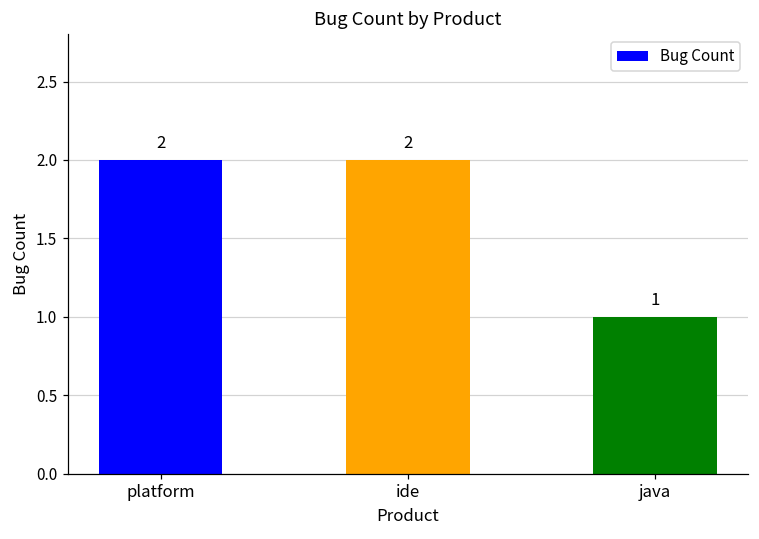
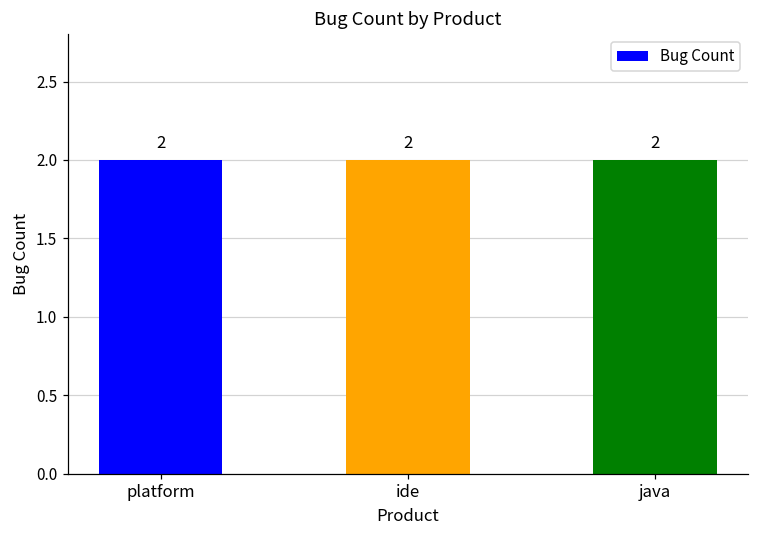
java: 1 -> 2
